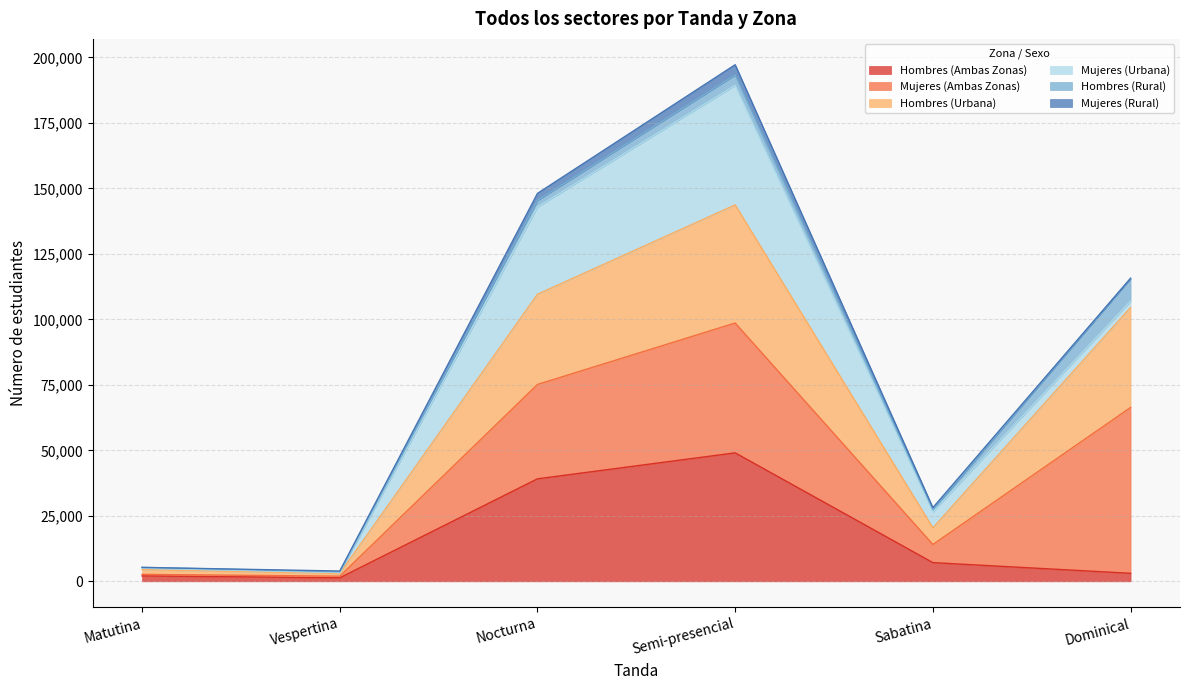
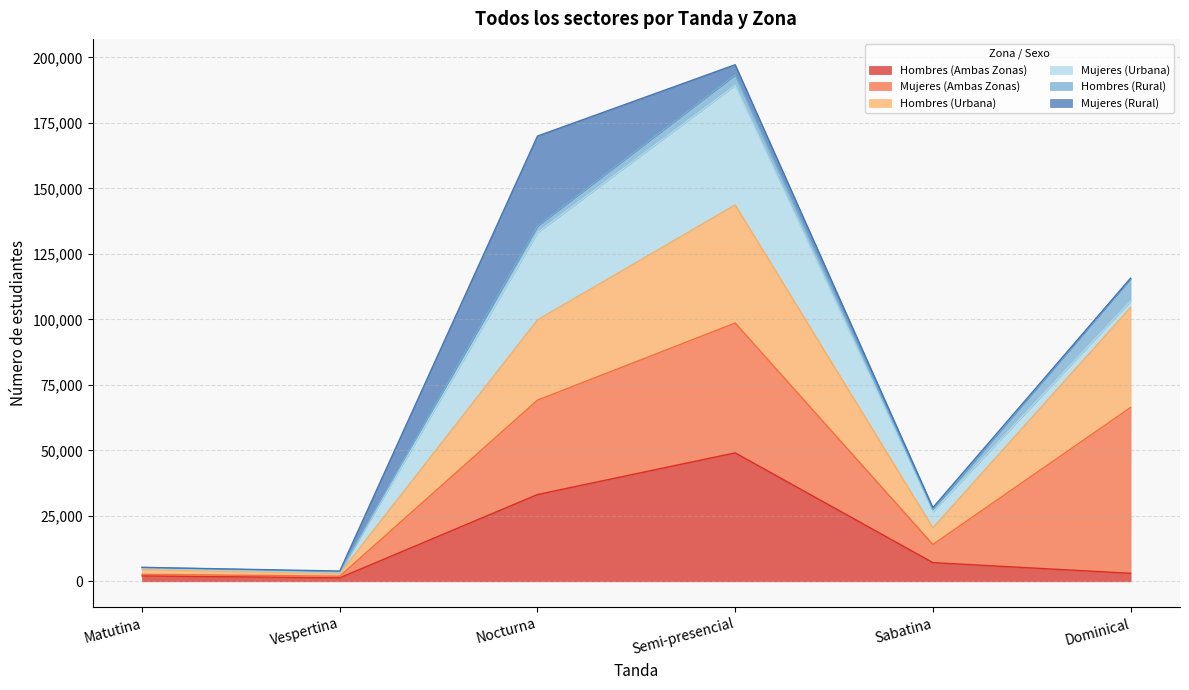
Hombres (Ambas Zonas), Nocturna: 39,000 -> 33,000
Hombres (Urbana), Nocturna: 34,000 -> 31,000
Mujeres (Rural), Nocturna: 3,000 -> 34,000
